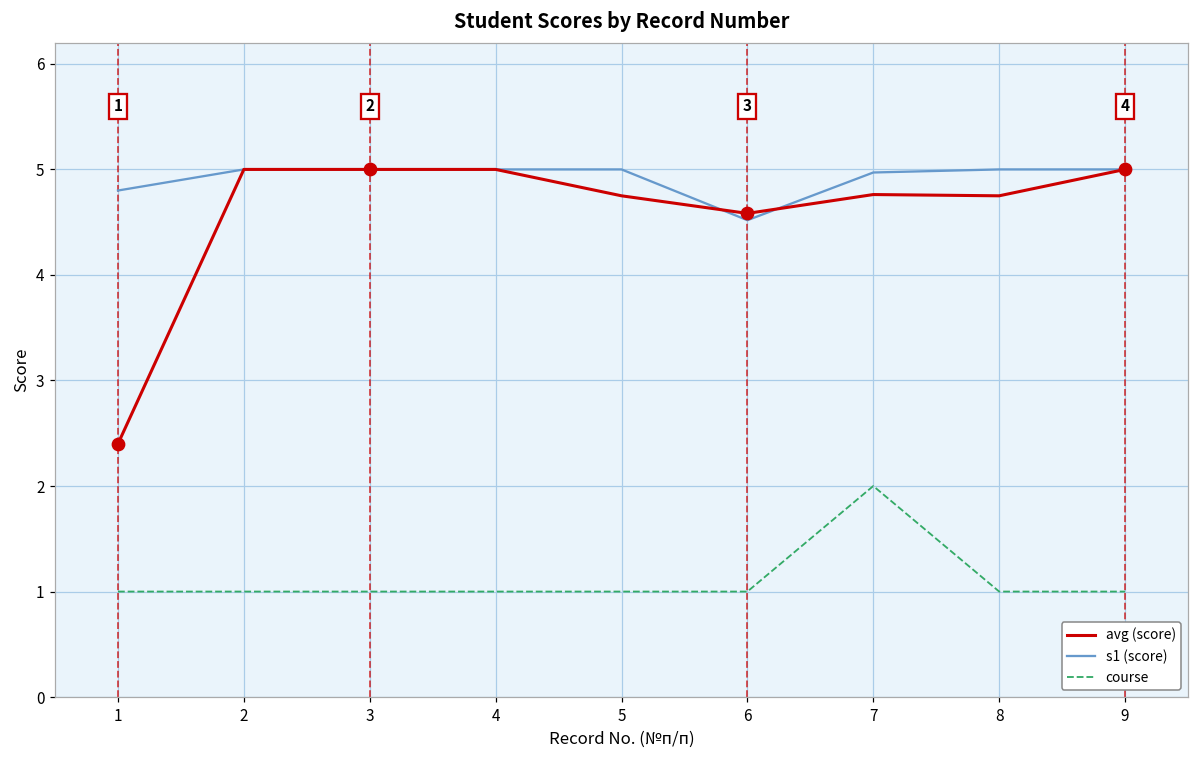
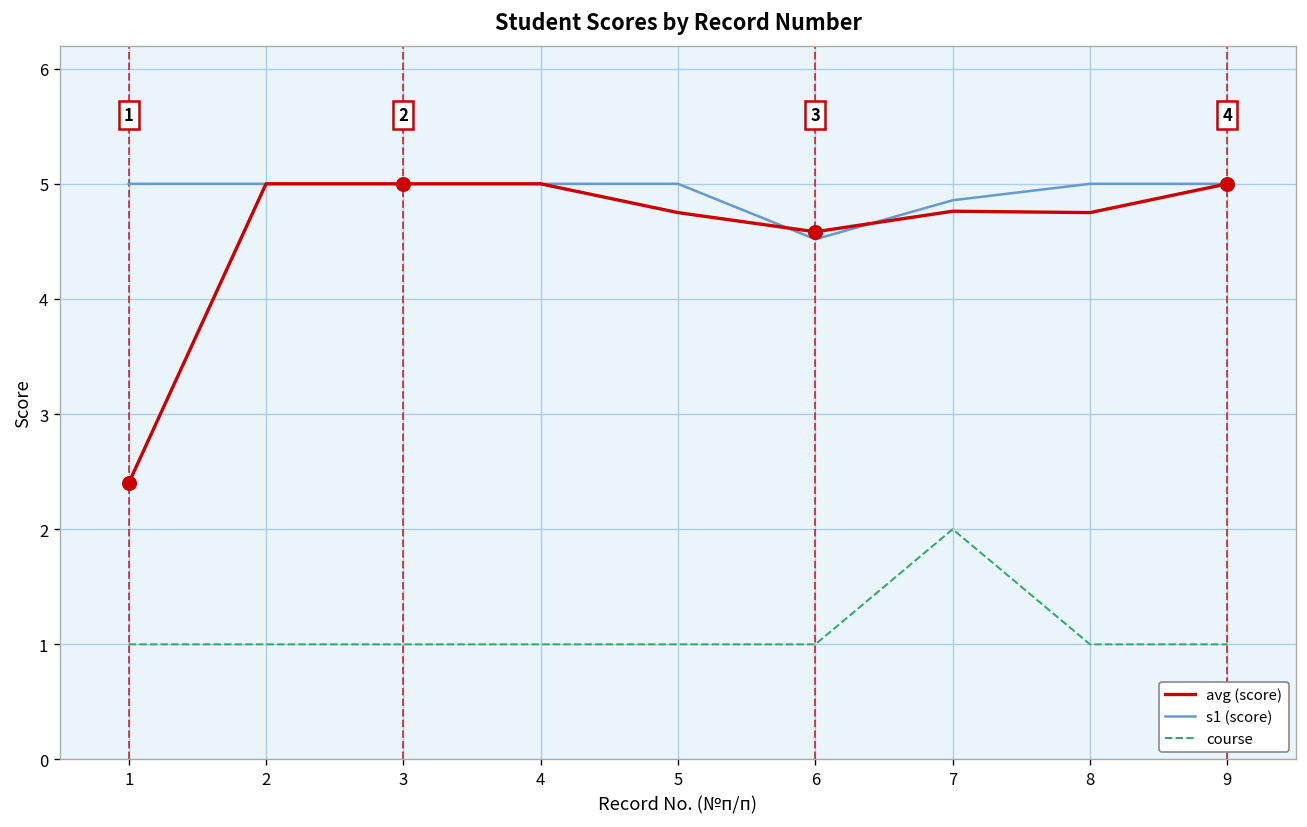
s1 (score), 1: 4.8 -> 5.0
s1 (score), 7: 5.0 -> 4.9
